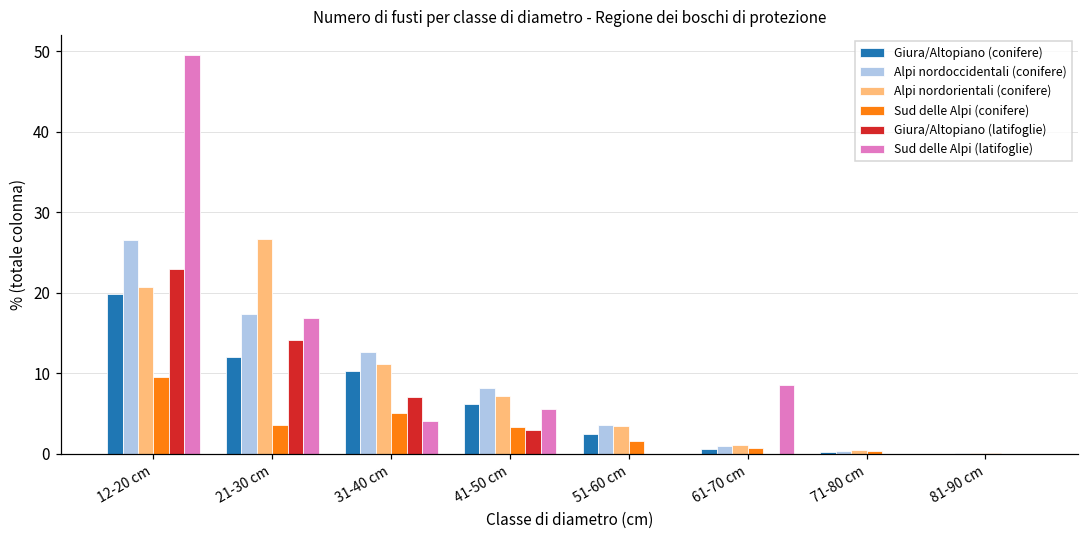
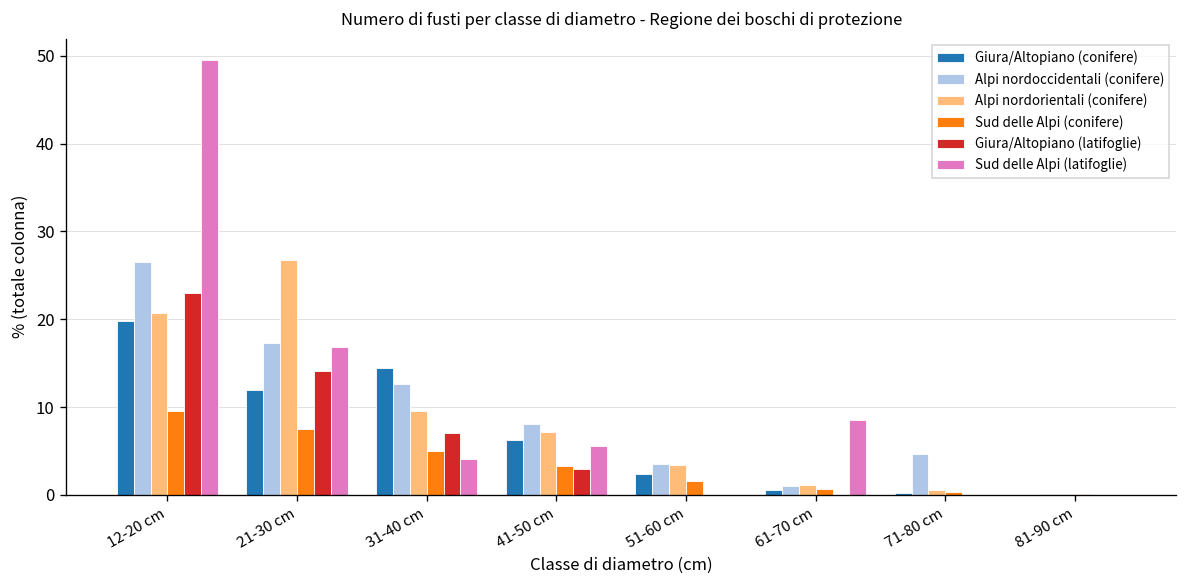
Sud delle Alpi (conifere), 21-30 cm: 4 -> 8
Giura/Altopiano (conifere), 31-40 cm: 10 -> 15
Alpi nordorientali (conifere), 31-40 cm: 11 -> 10
Alpi nordoccidentali (conifere), 71-80 cm: 0 -> 5
